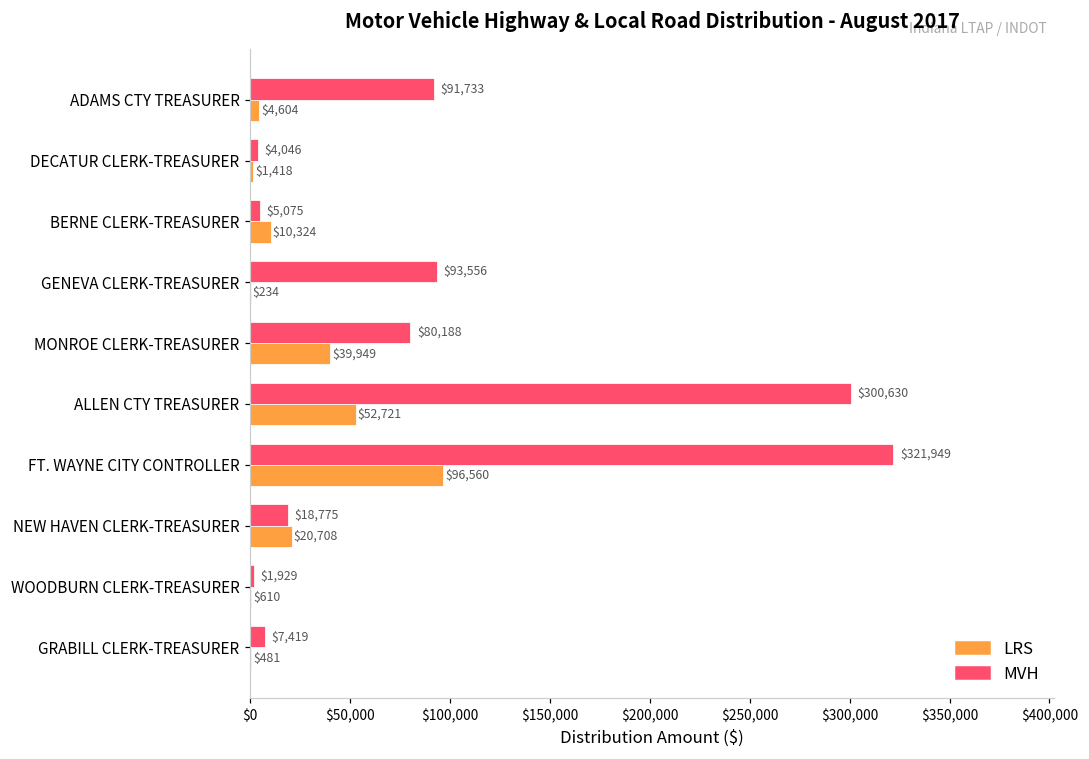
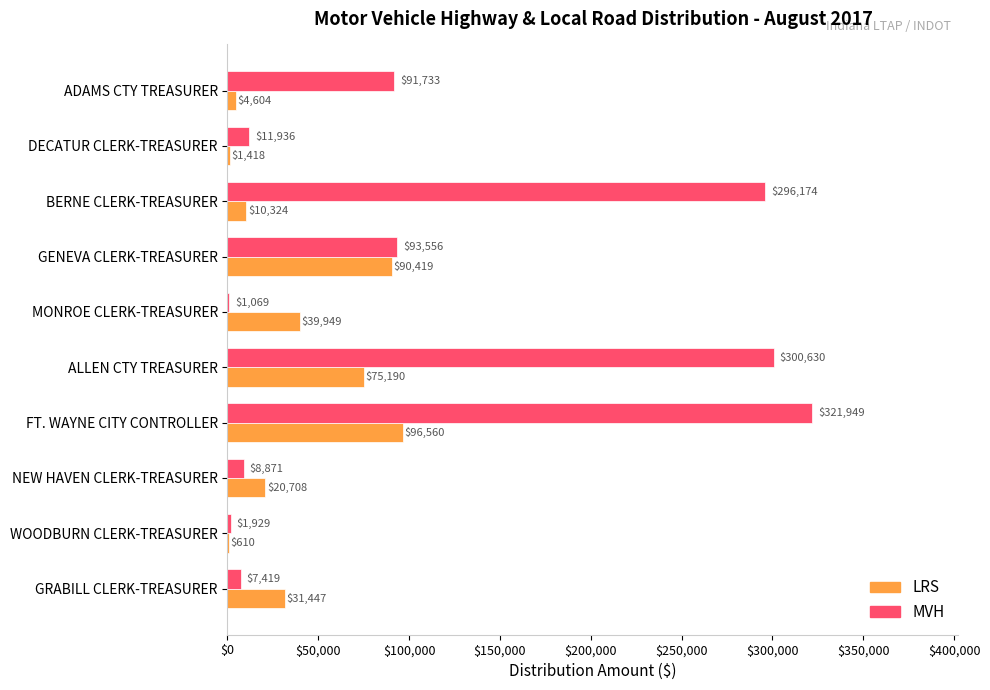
MVH, DECATUR CLERK-TREASURER: $4,046 -> $11,936
MVH, BERNE CLERK-TREASURER: $5,075 -> $296,174
LRS, GENEVA CLERK-TREASURER: $234 -> $90,419
MVH, MONROE CLERK-TREASURER: $80,188 -> $1,069
LRS, ALLEN CTY TREASURER: $52,721 -> $75,190
MVH, NEW HAVEN CLERK-TREASURER: $18,775 -> $8,871
LRS, GRABILL CLERK-TREASURER: $481 -> $31,447
